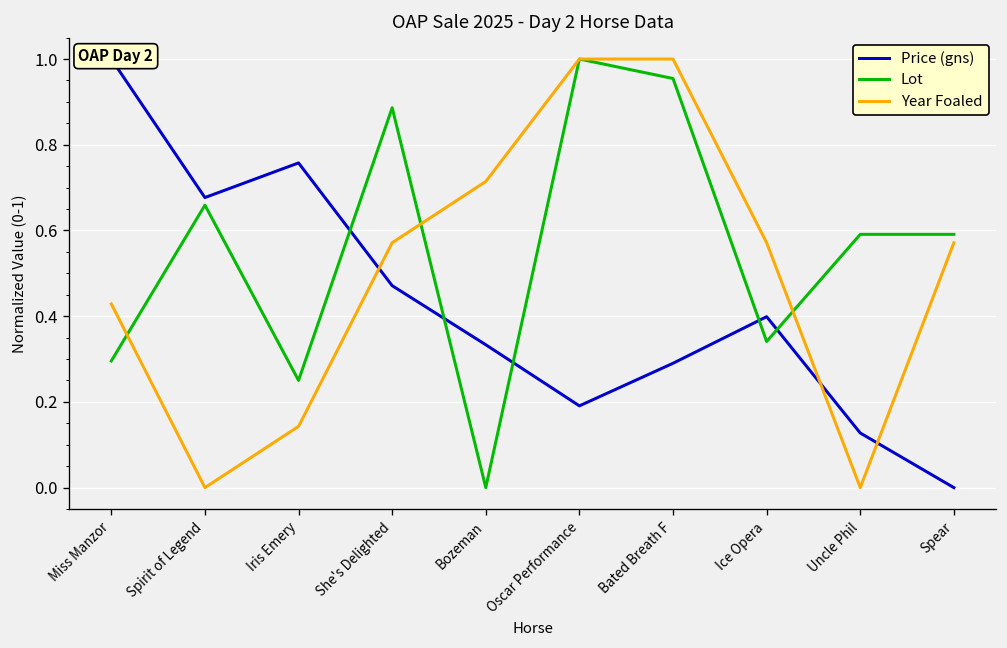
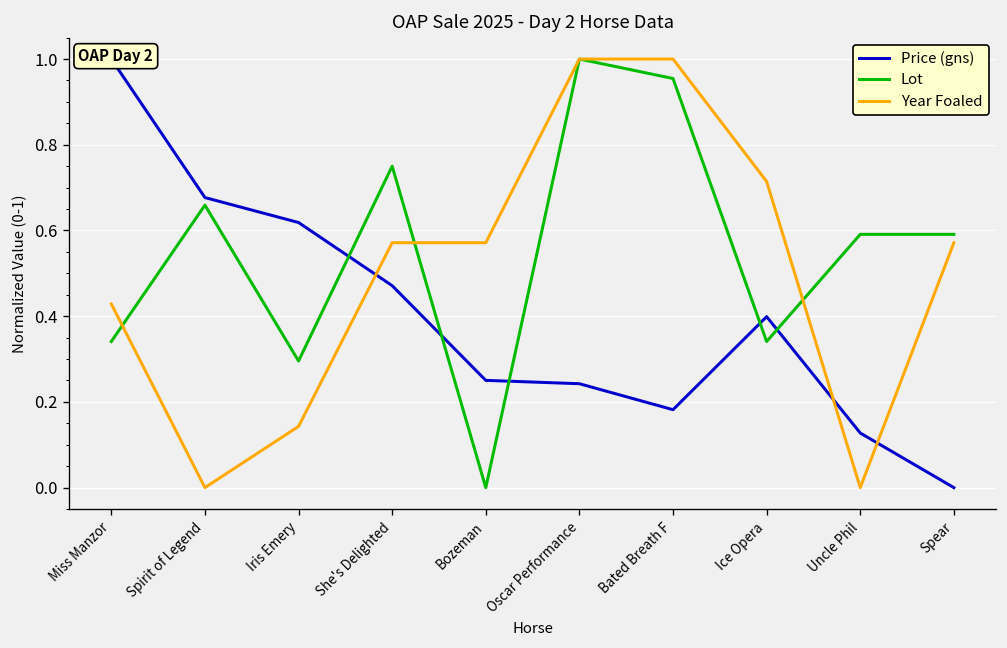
Lot, Miss Manzor: 0.30 -> 0.34
Price (gns), Iris Emery: 0.76 -> 0.62
Lot, Iris Emery: 0.25 -> 0.30
Lot, She's Delighted: 0.89 -> 0.75
Price (gns), Bozeman: 0.33 -> 0.25
Year Foaled, Bozeman: 0.71 -> 0.57
Price (gns), Oscar Performance: 0.19 -> 0.24
Price (gns), Bated Breath F: 0.29 -> 0.18
Year Foaled, Ice Opera: 0.57 -> 0.71
